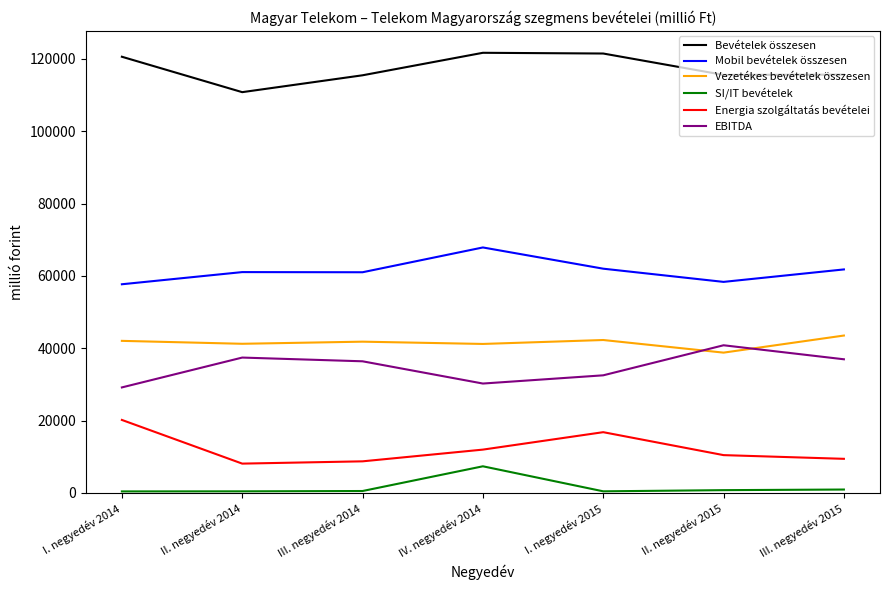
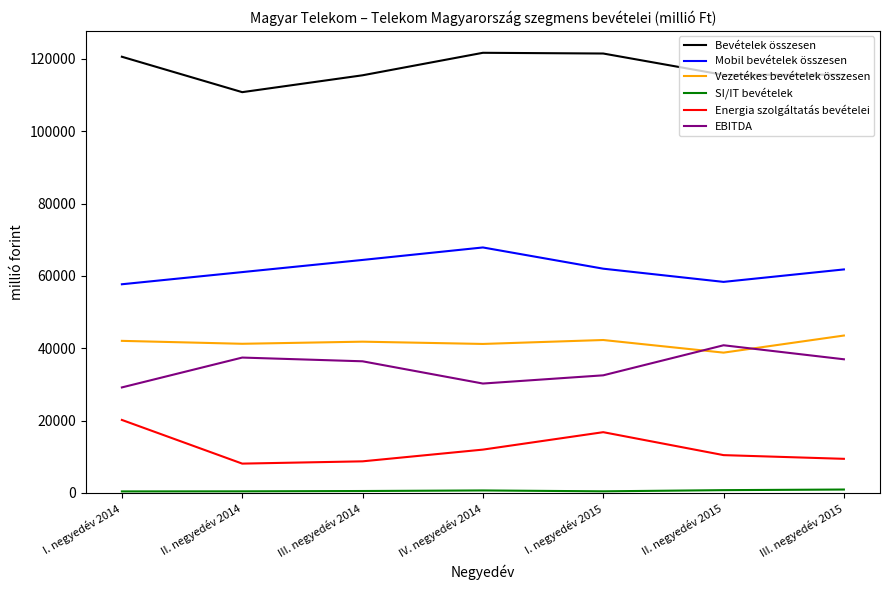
Mobil bevételek összesen, III. negyedév 2014: 61000 -> 64000
SI/IT bevételek, IV. negyedév 2014: 7000 -> 1000
